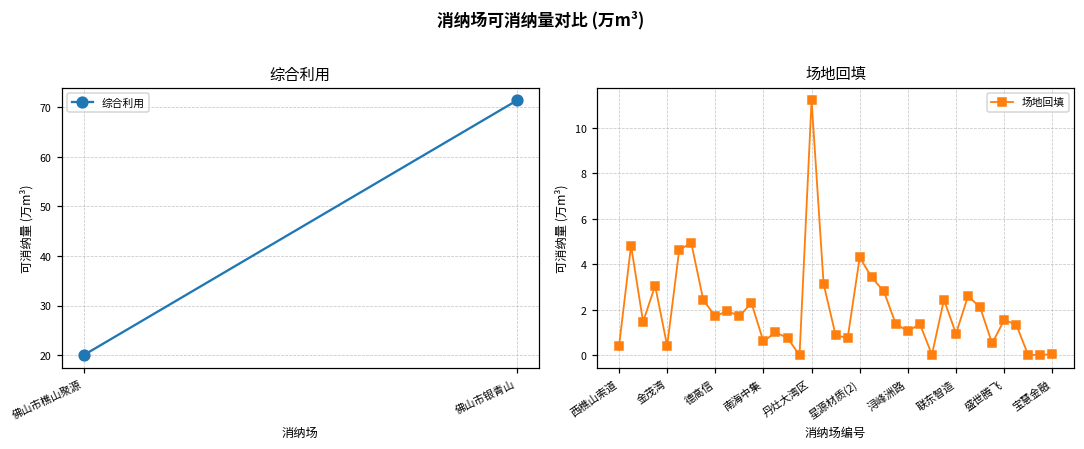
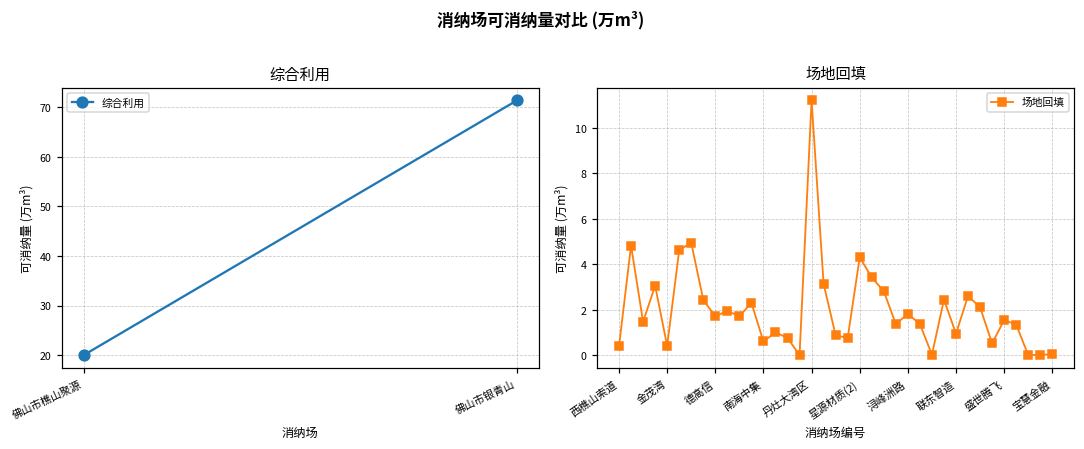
场地回填, 浔峰洲路: 1.1 -> 1.8
